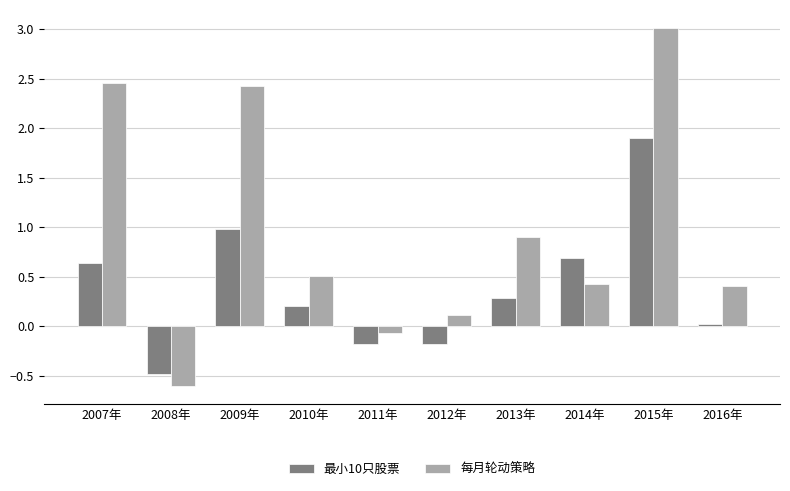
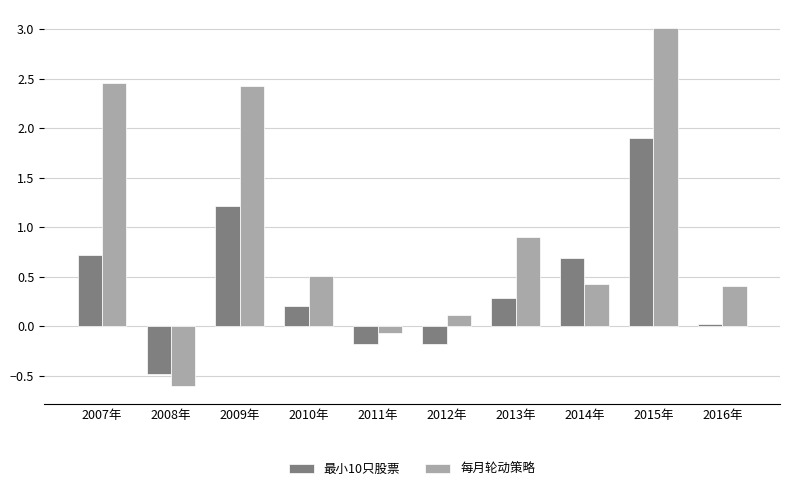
最小10只股票, 2007年: 0.6 -> 0.7
最小10只股票, 2009年: 1.0 -> 1.2
